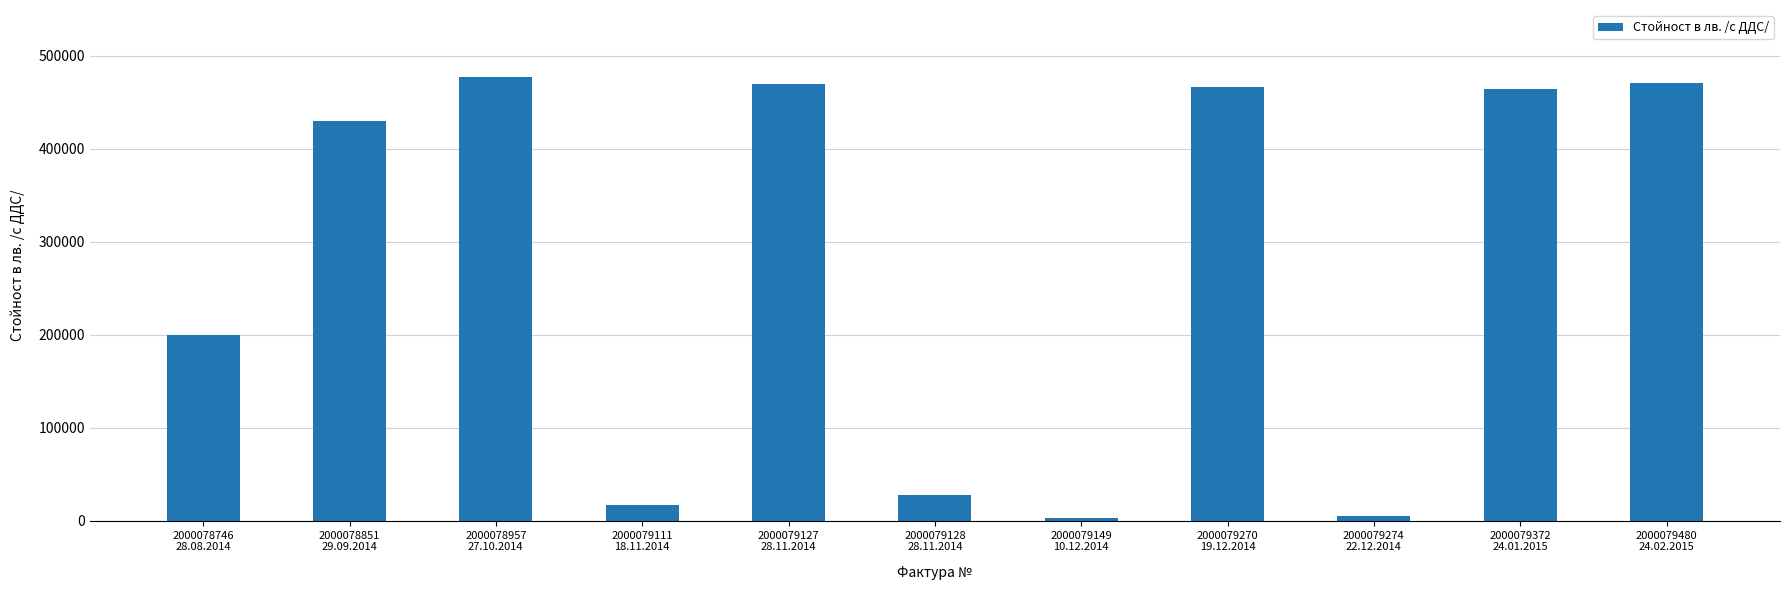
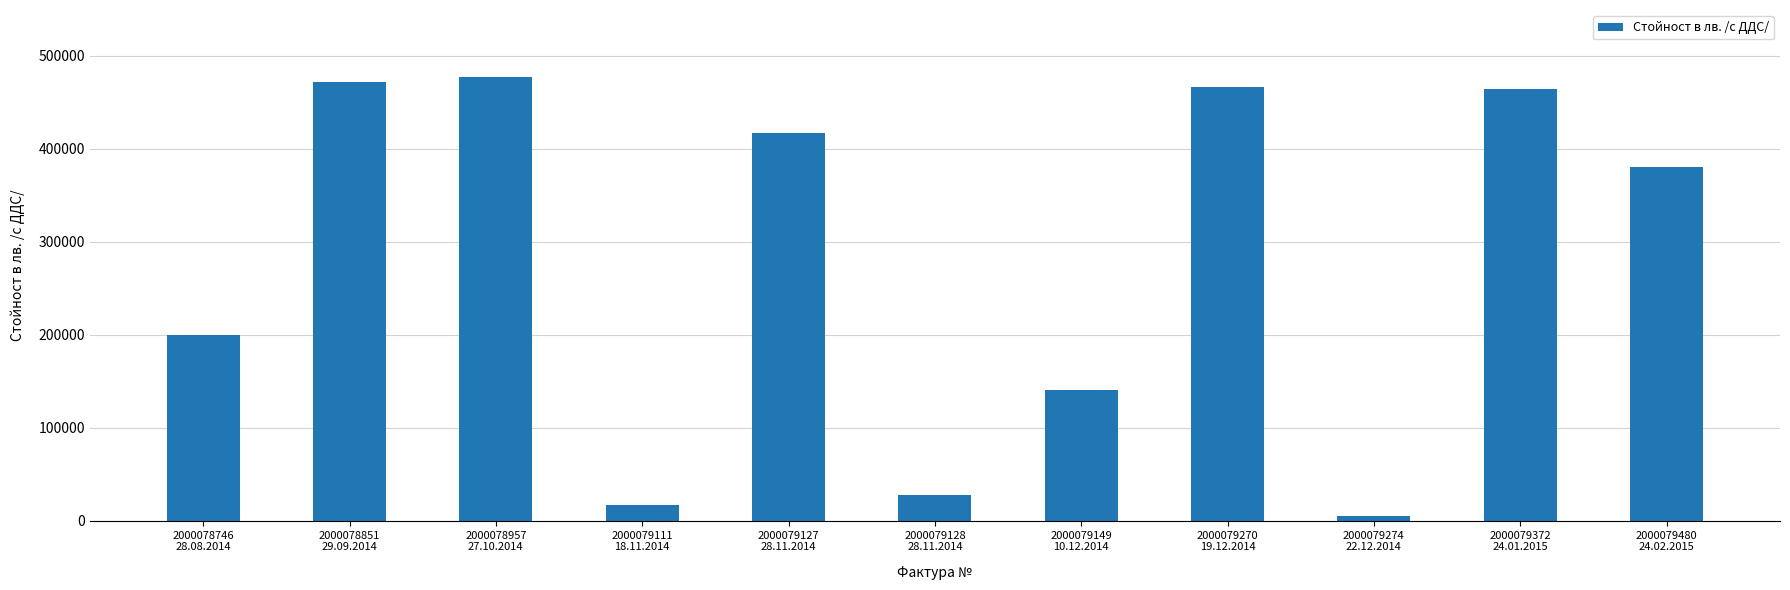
2000078851 29.09.2014: 430000 -> 470000
2000079127 28.11.2014: 470000 -> 420000
2000079149 10.12.2014: 0 -> 140000
2000079480 24.02.2015: 470000 -> 380000
